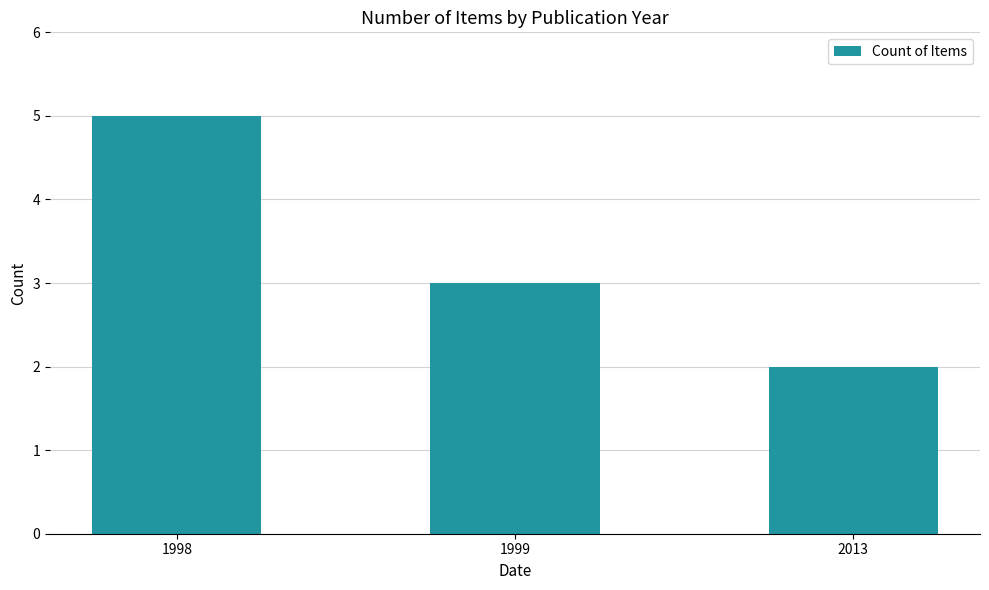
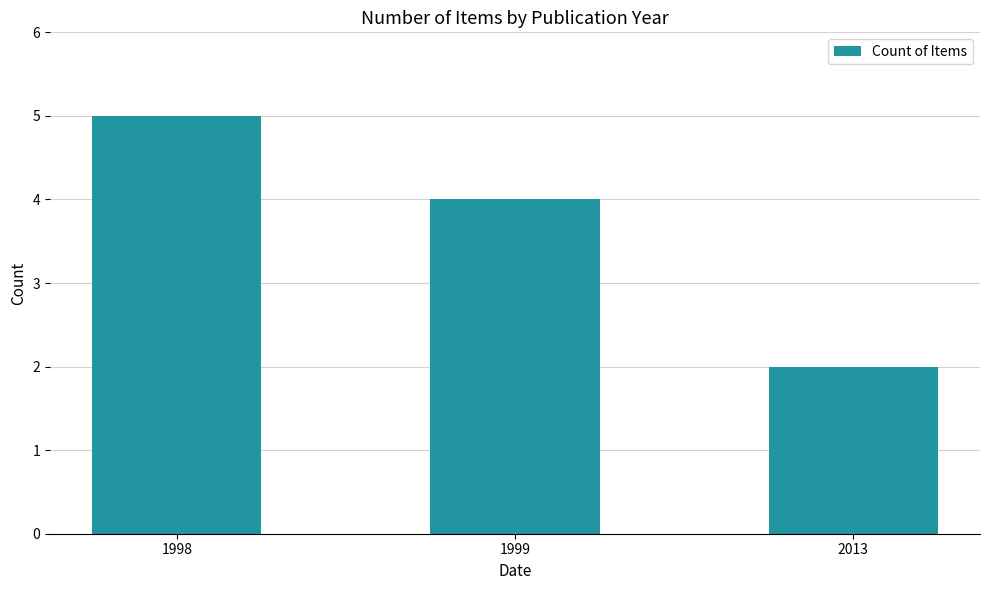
1999: 3 -> 4
